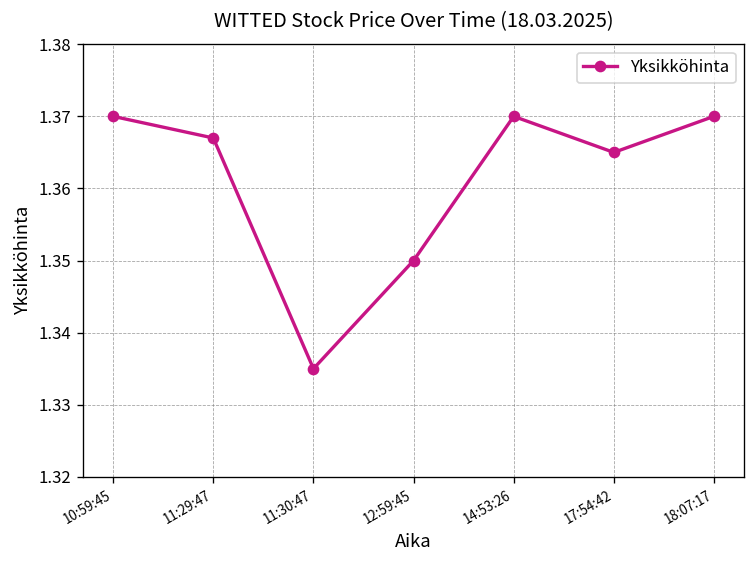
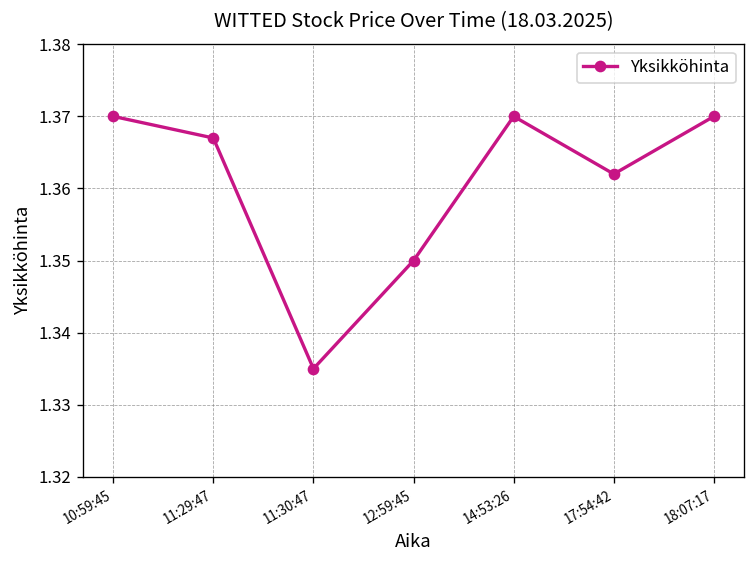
17:54:42: 1.365 -> 1.362
